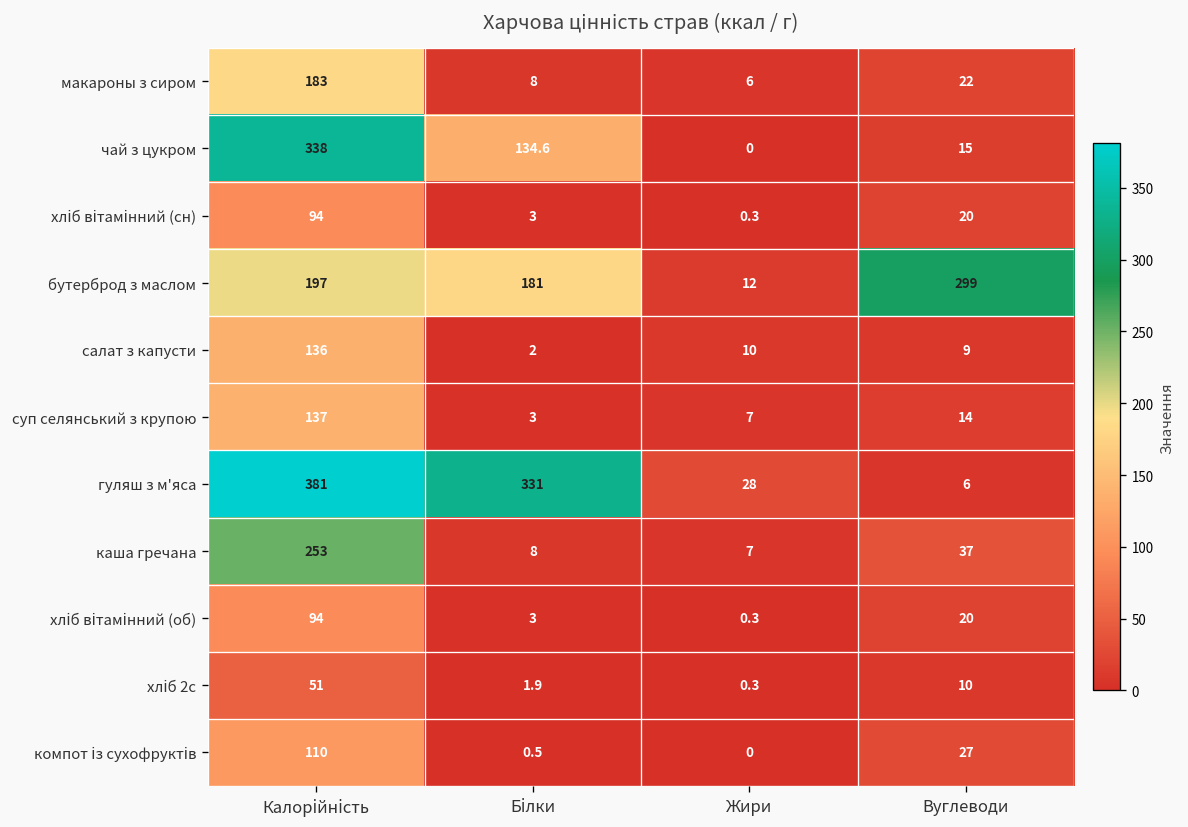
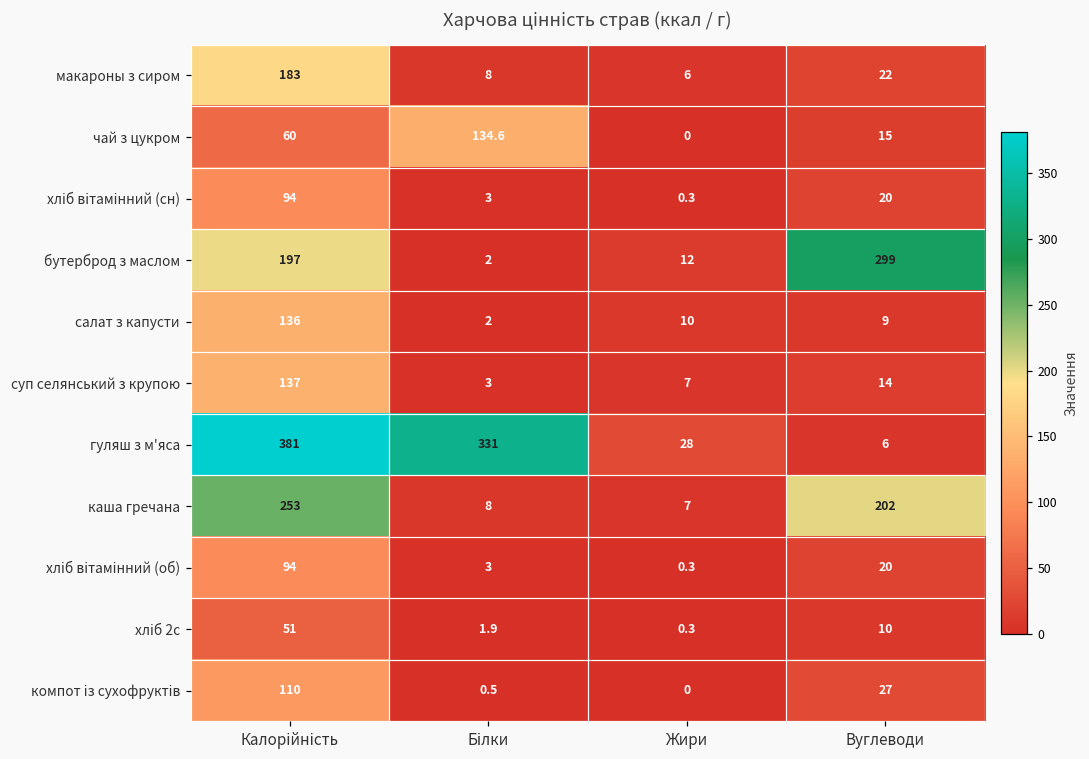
чай з цукром, Калорійність: 338 -> 60
бутерброд з маслом, Білки: 181 -> 2
каша гречана, Вуглеводи: 37 -> 202
